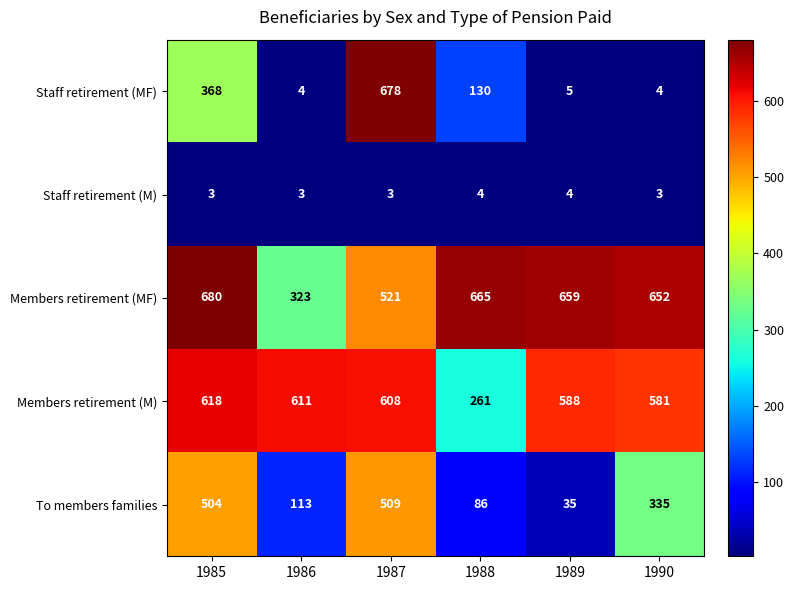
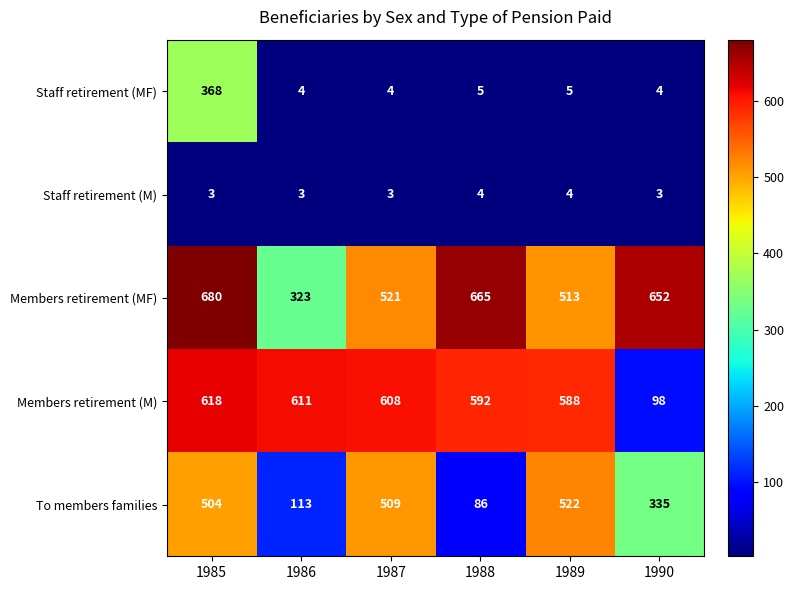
Staff retirement (MF), 1987: 678 -> 4
Staff retirement (MF), 1988: 130 -> 5
Members retirement (MF), 1989: 659 -> 513
Members retirement (M), 1988: 261 -> 592
Members retirement (M), 1990: 581 -> 98
To members families, 1989: 35 -> 522
